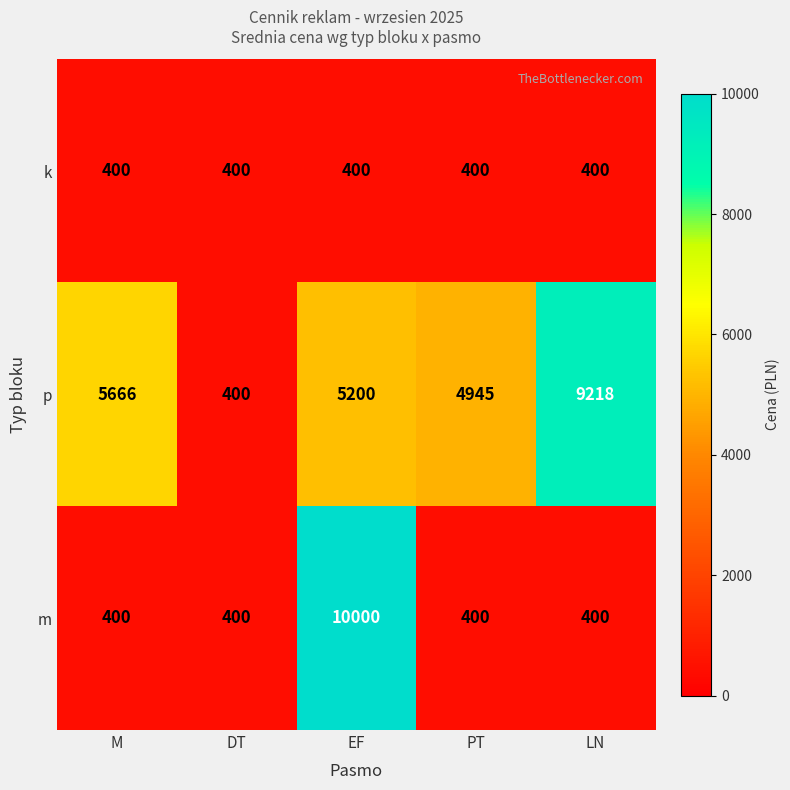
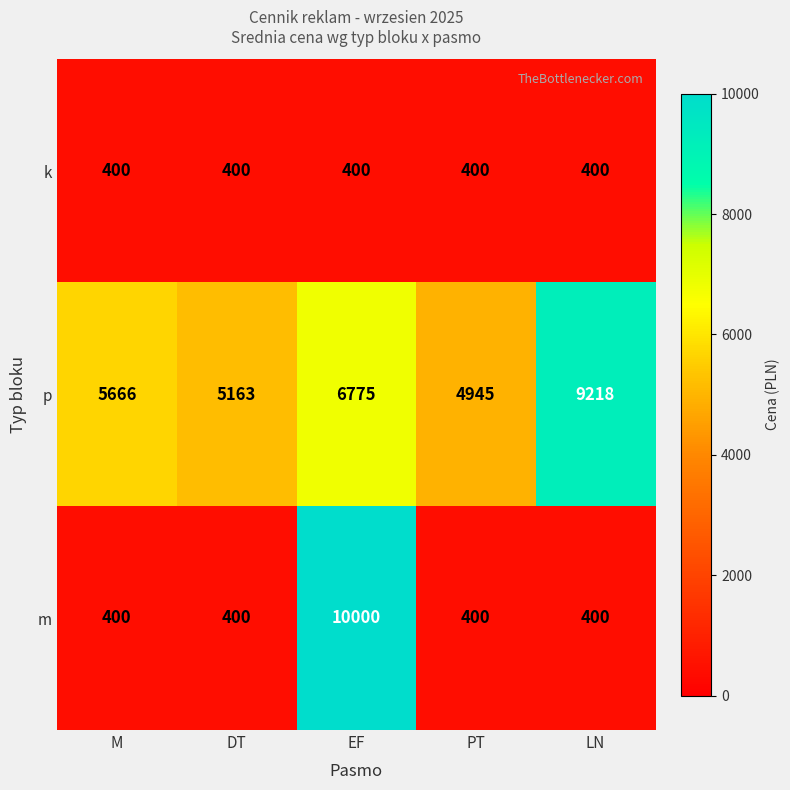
p, DT: 400 -> 5163
p, EF: 5200 -> 6775
